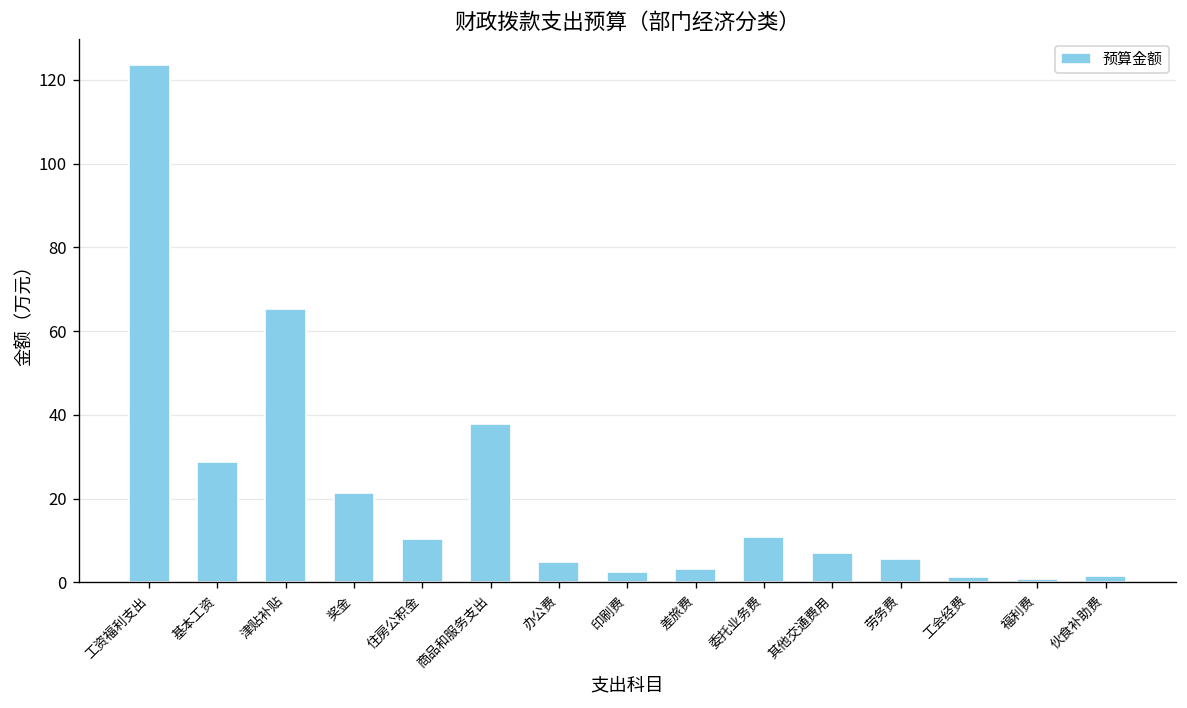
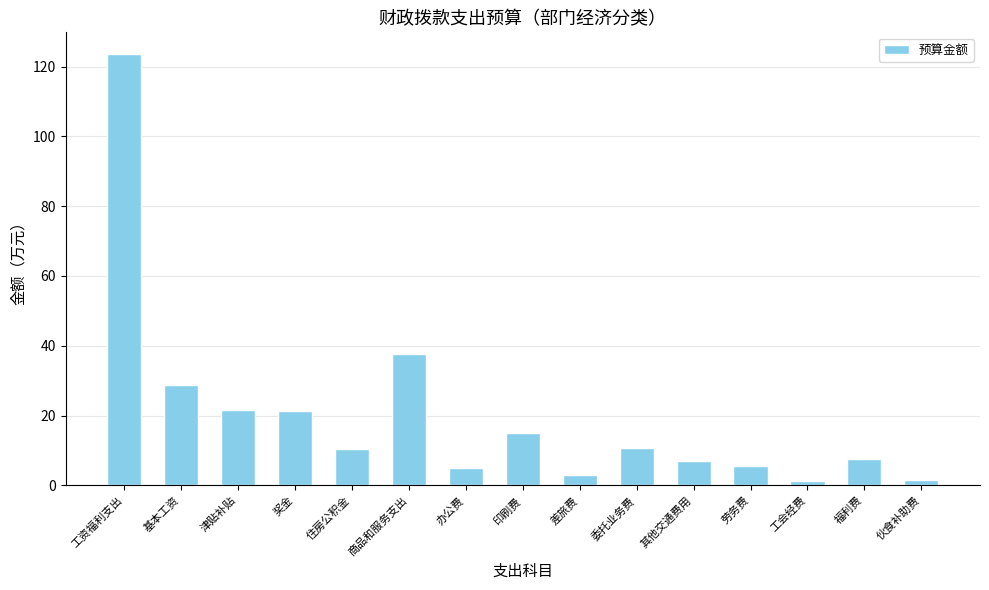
津贴补贴: 65 -> 22
印刷费: 3 -> 15
福利费: 1 -> 8
